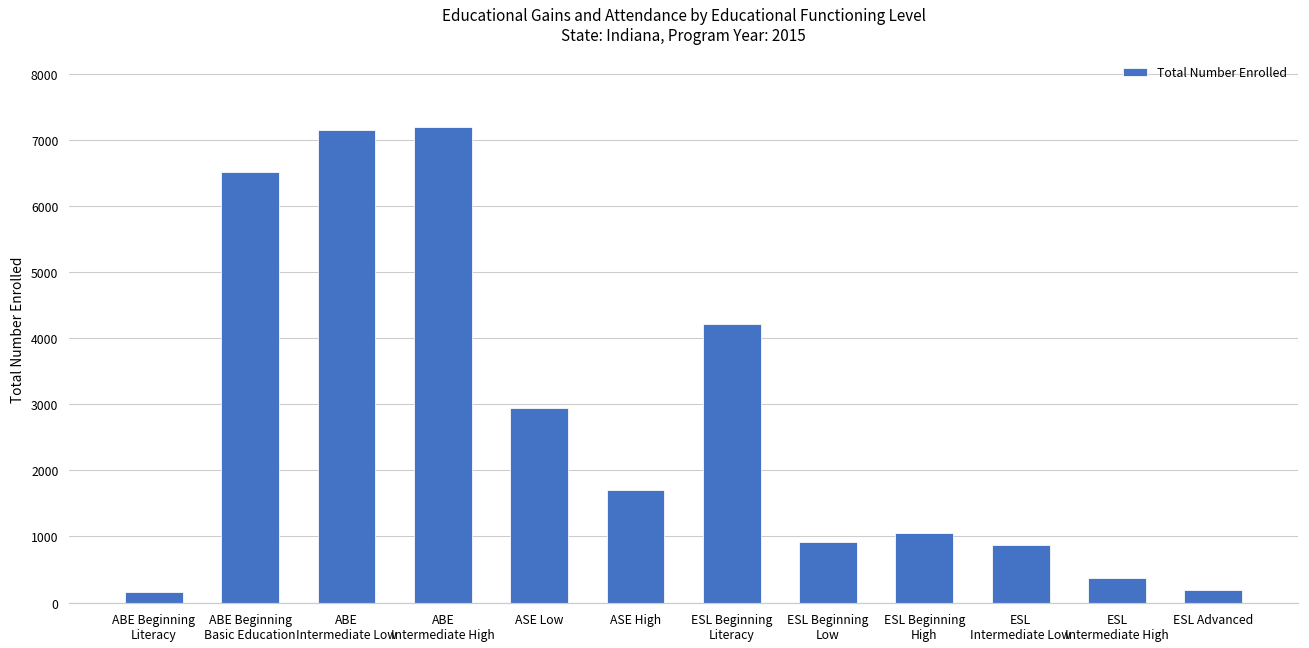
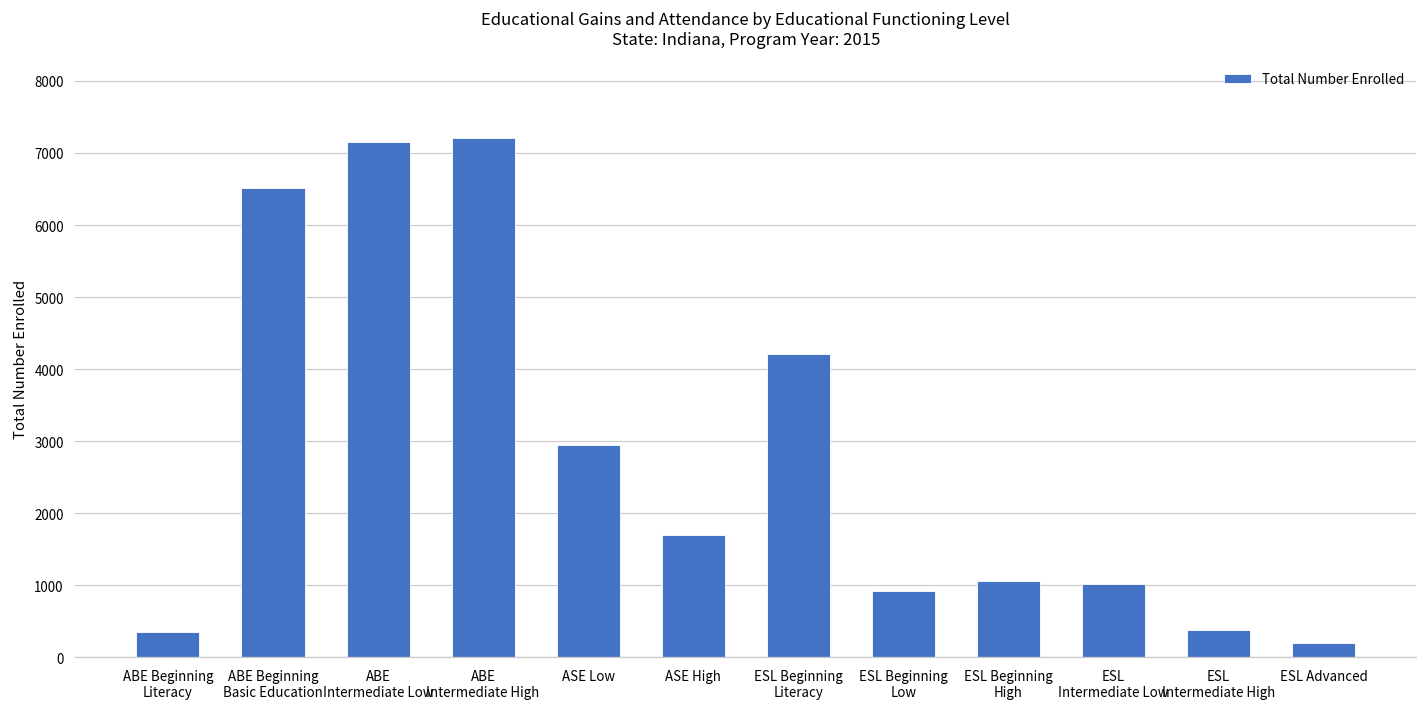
ABE Beginning Literacy: 200 -> 400
ESL Intermediate Low: 900 -> 1000
